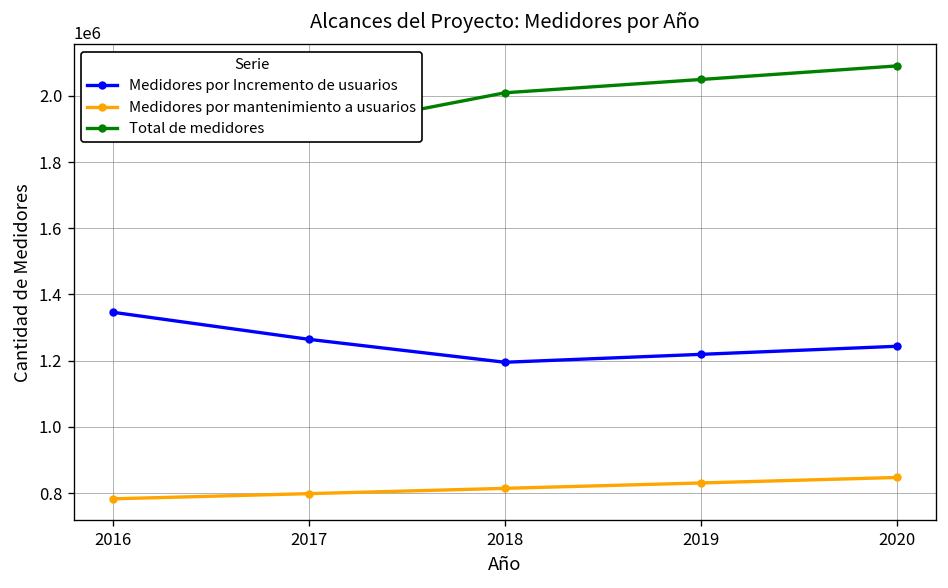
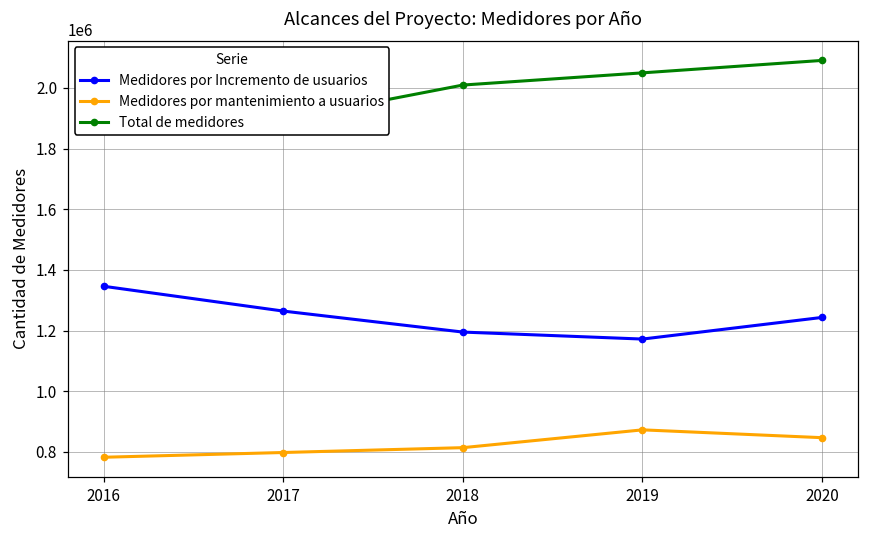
Medidores por Incremento de usuarios, 2019: 1220000 -> 1170000
Medidores por mantenimiento a usuarios, 2019: 830000 -> 870000
